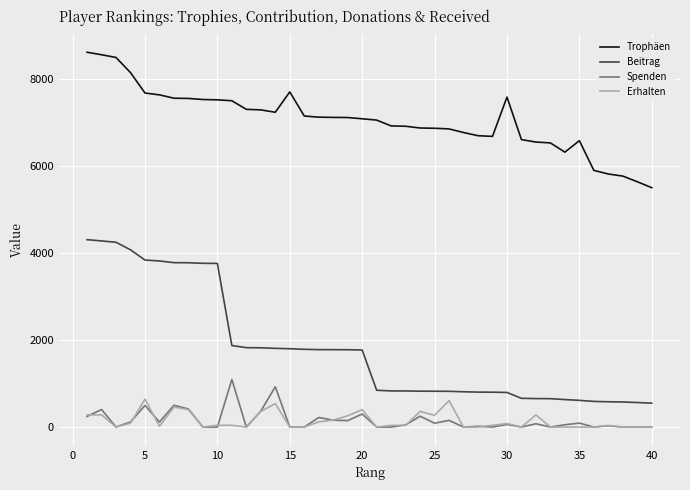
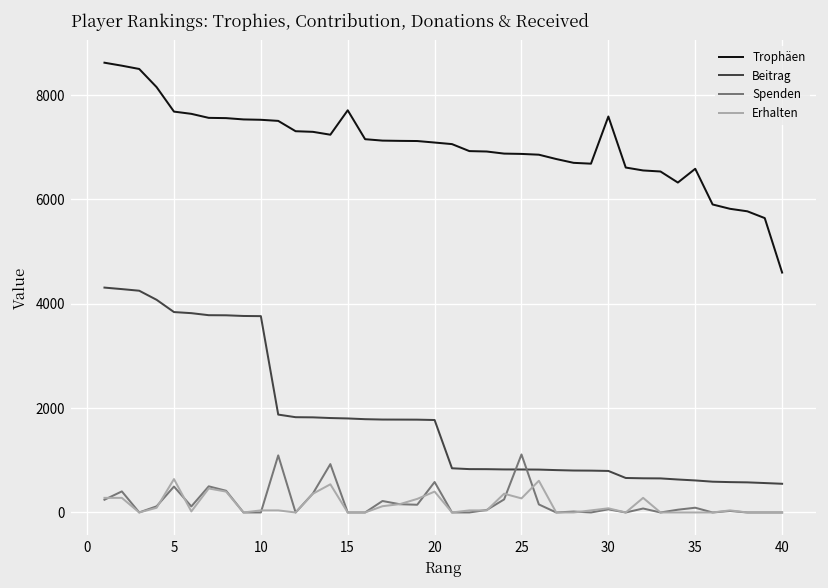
Spenden, 20: 300 -> 600
Spenden, 25: 100 -> 1100
Trophäen, 40: 5500 -> 4600
